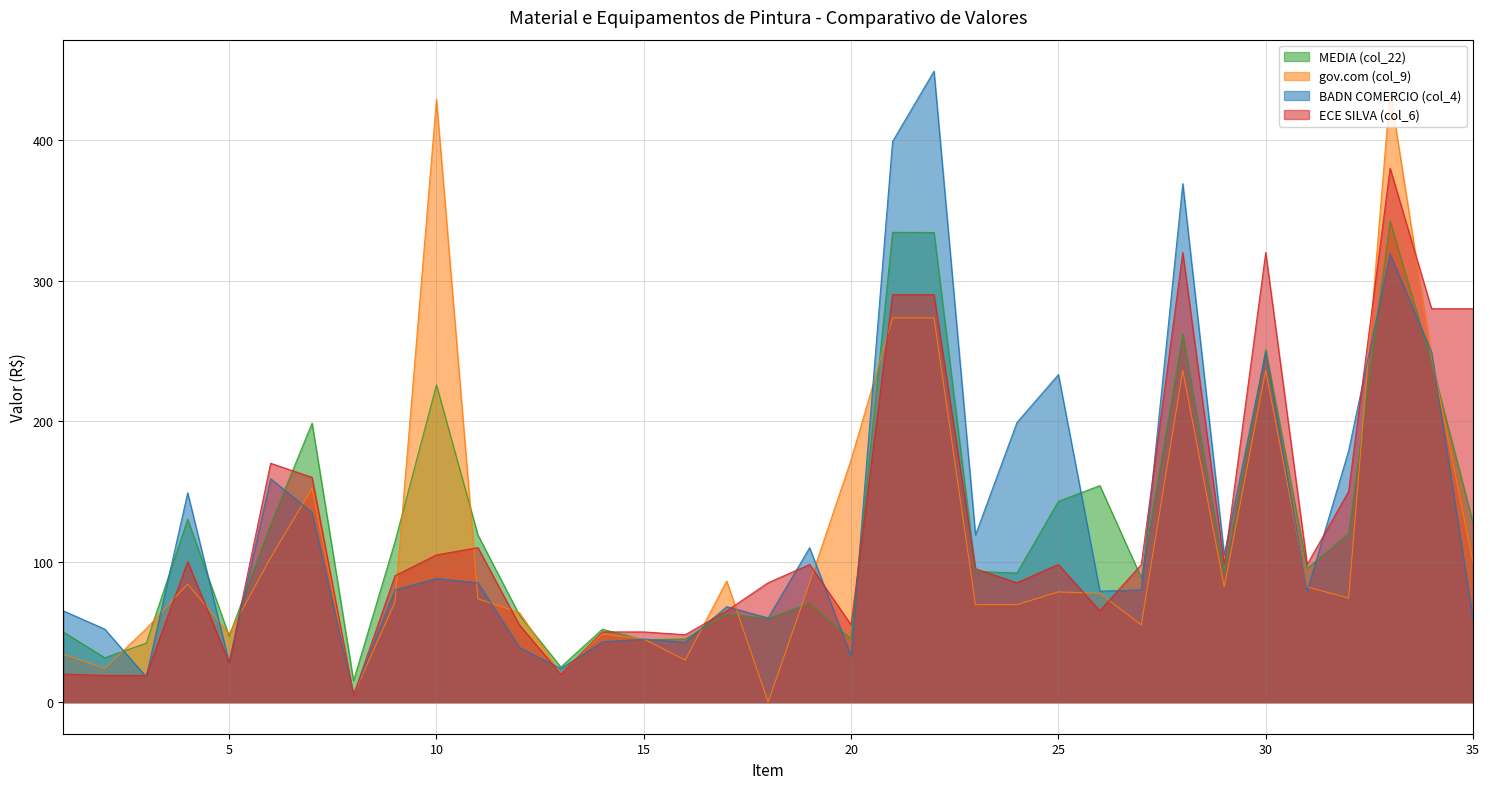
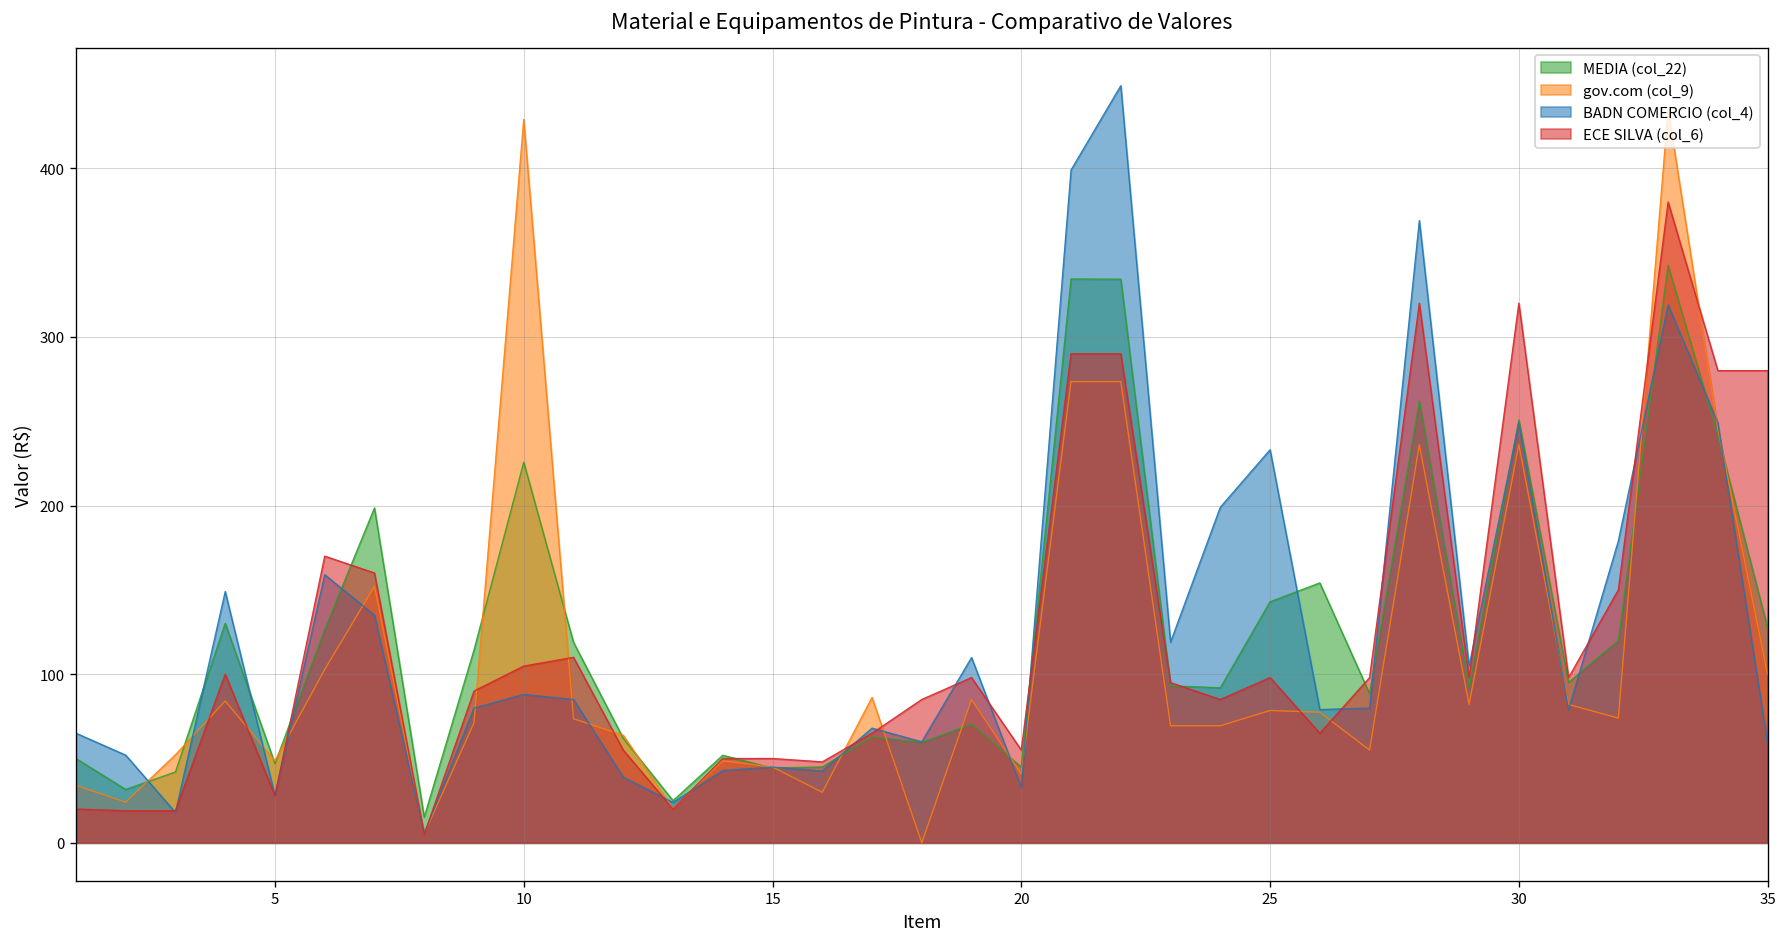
gov.com (col_9), 20: 173 -> 41
